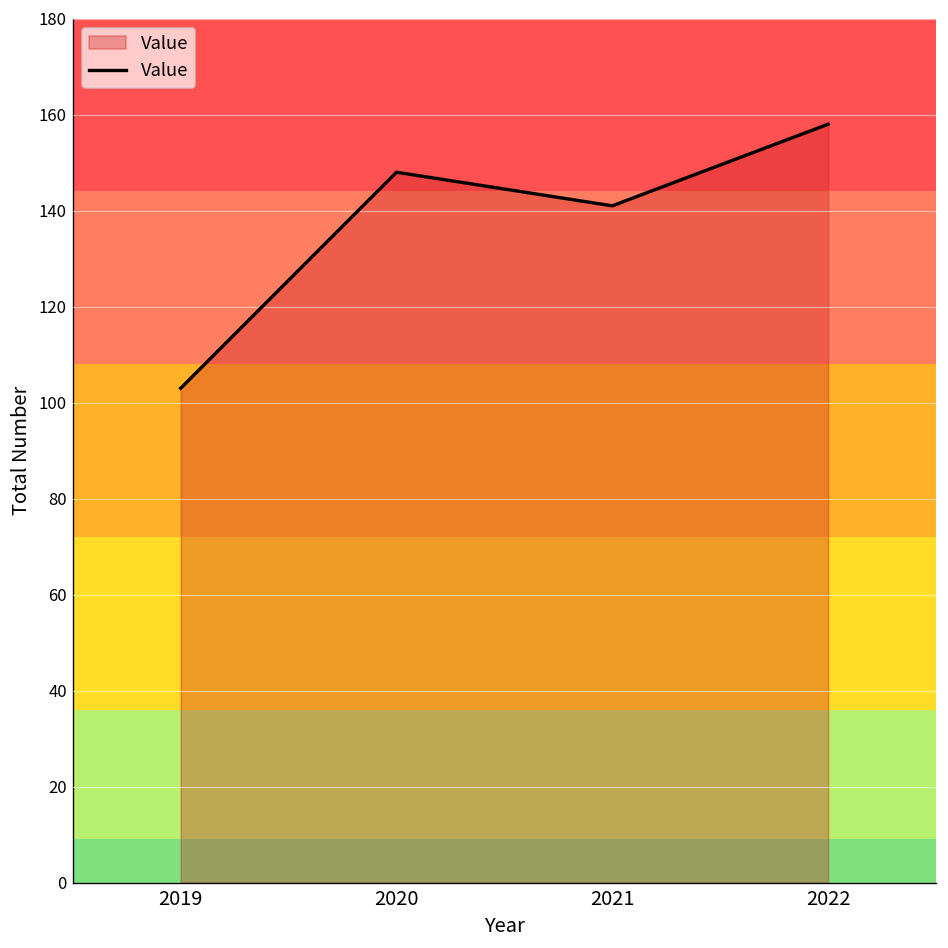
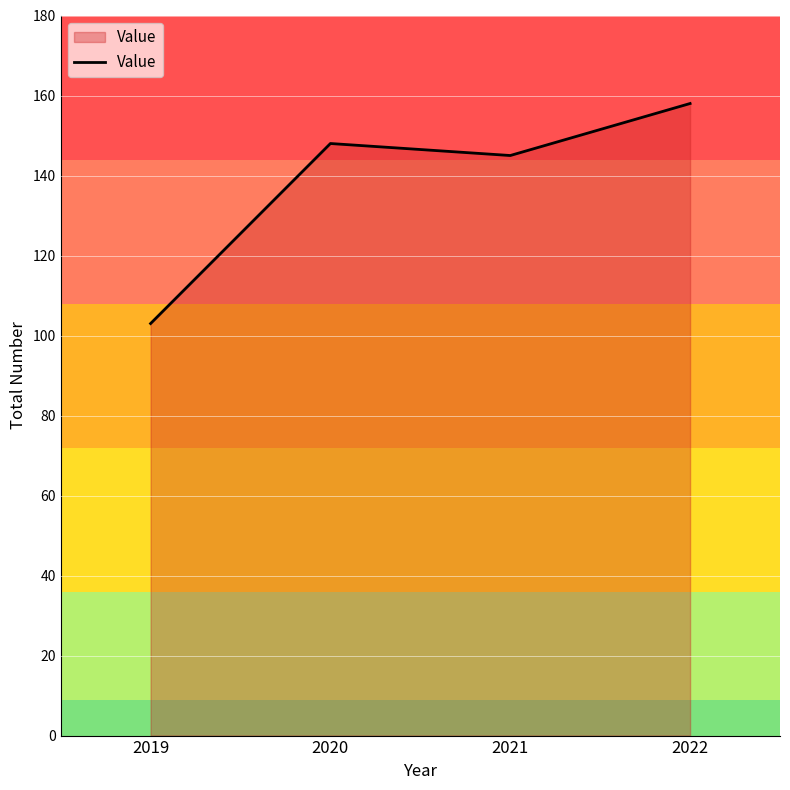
2021: 141 -> 145
